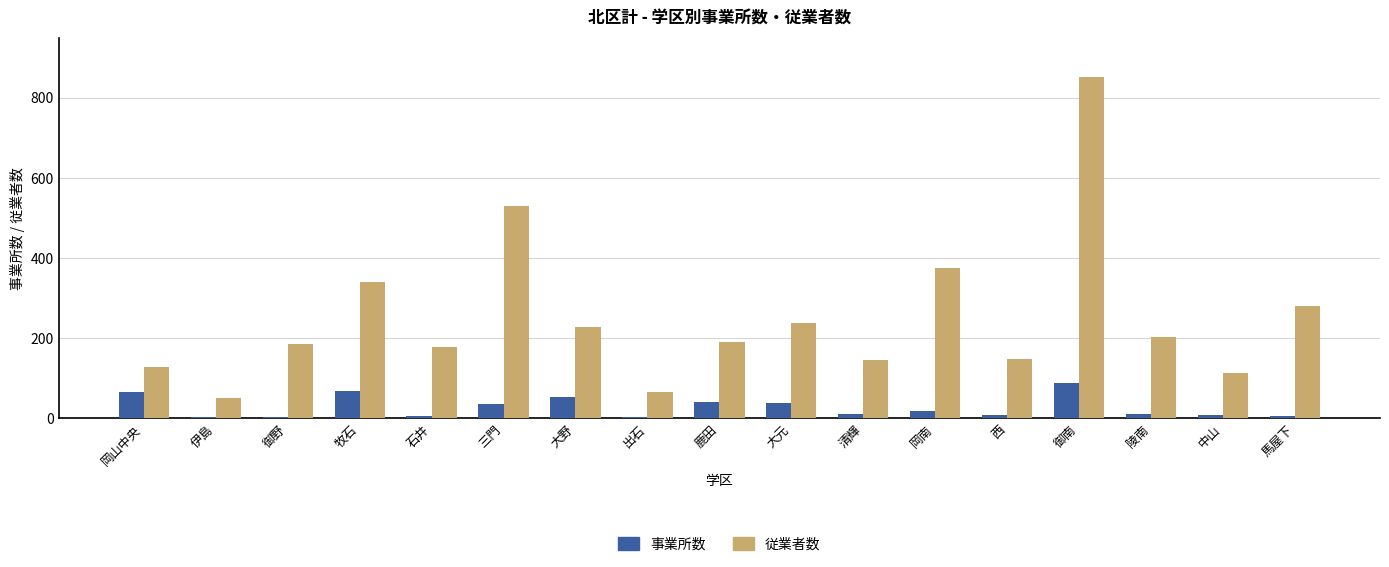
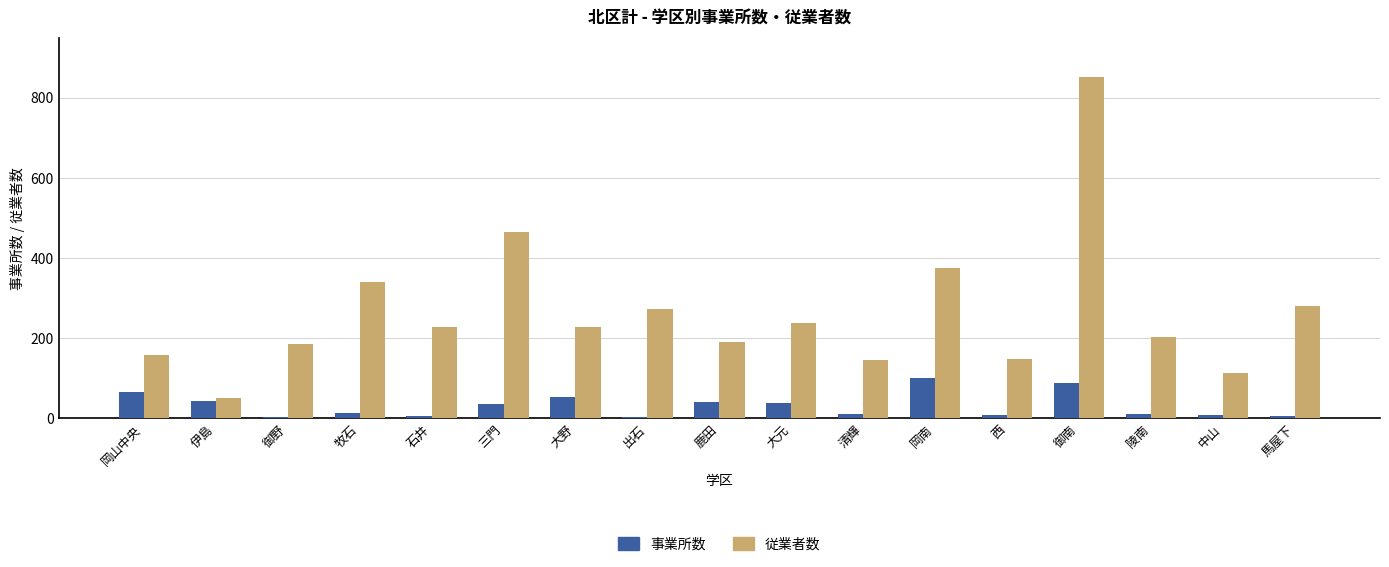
従業者数, 岡山中央: 130 -> 160
事業所数, 伊島: 0 -> 40
事業所数, 牧石: 70 -> 10
従業者数, 石井: 180 -> 230
従業者数, 三門: 530 -> 470
従業者数, 出石: 70 -> 270
事業所数, 岡南: 20 -> 100
